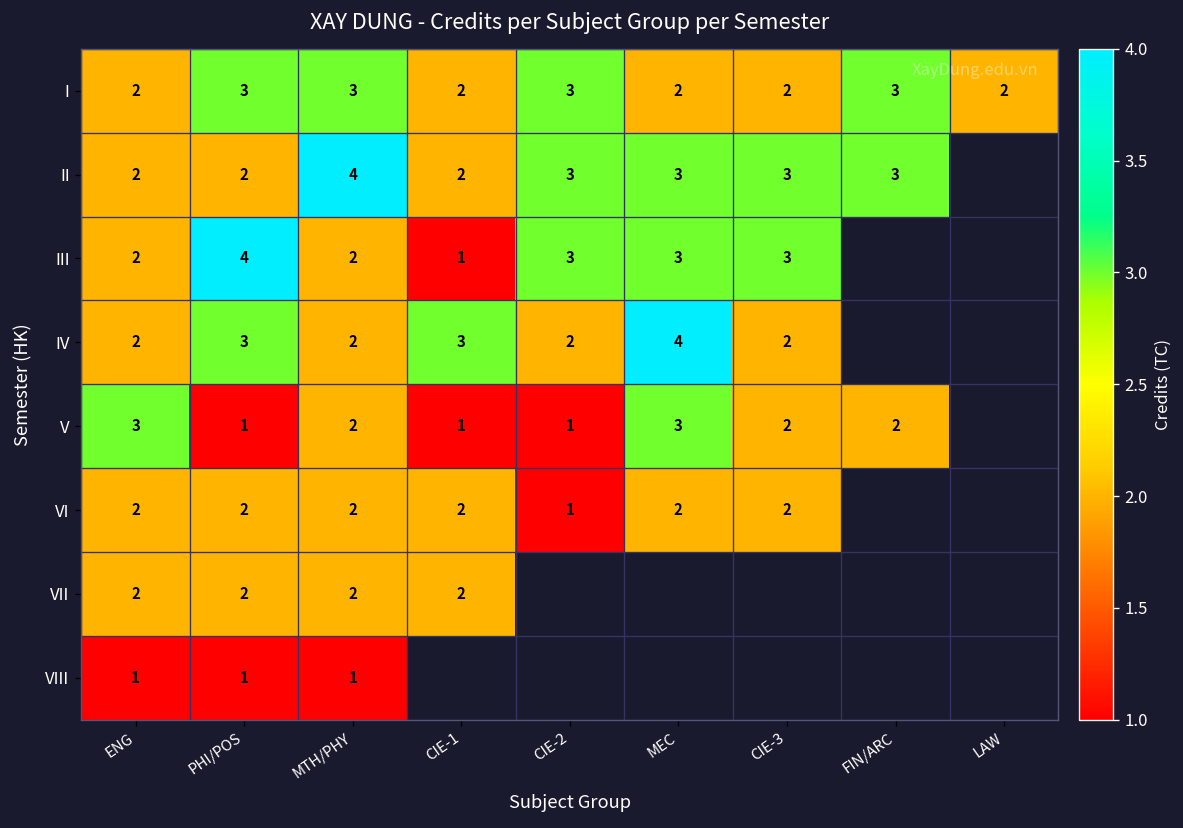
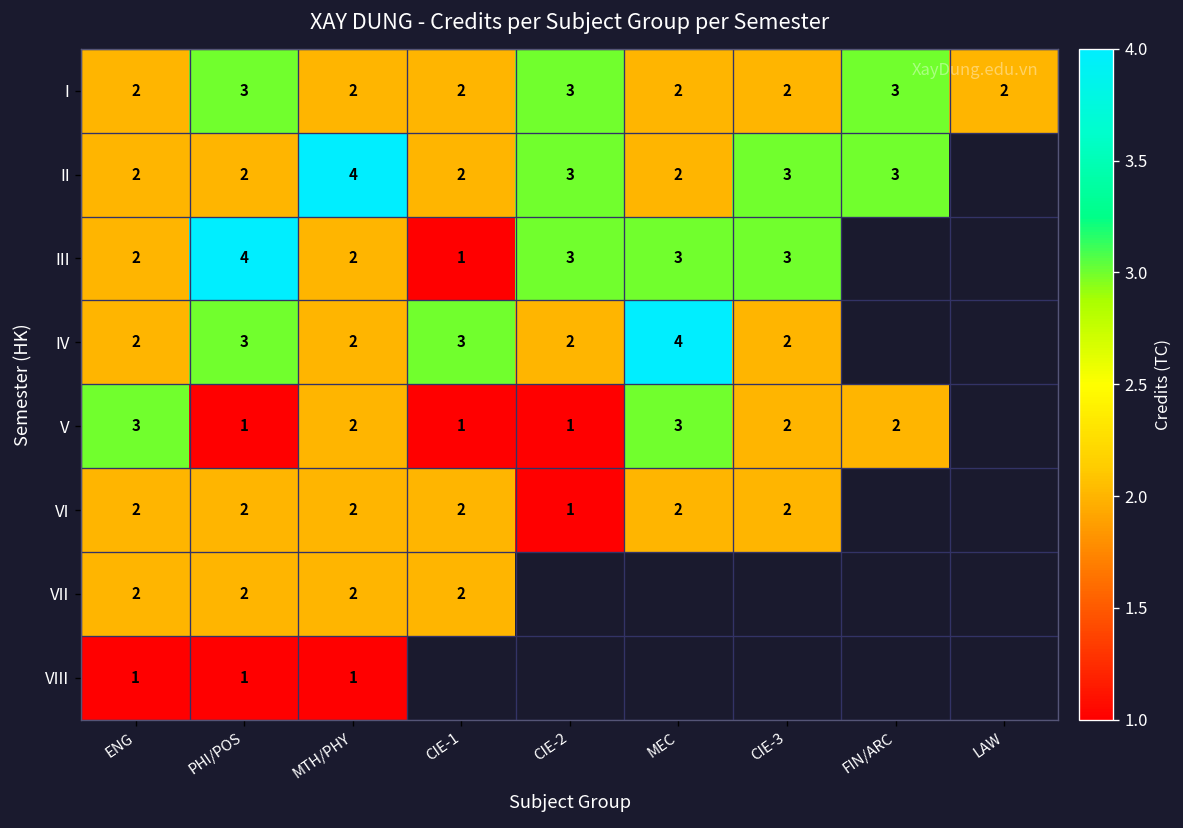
I, MTH/PHY: 3 -> 2
II, MEC: 3 -> 2
